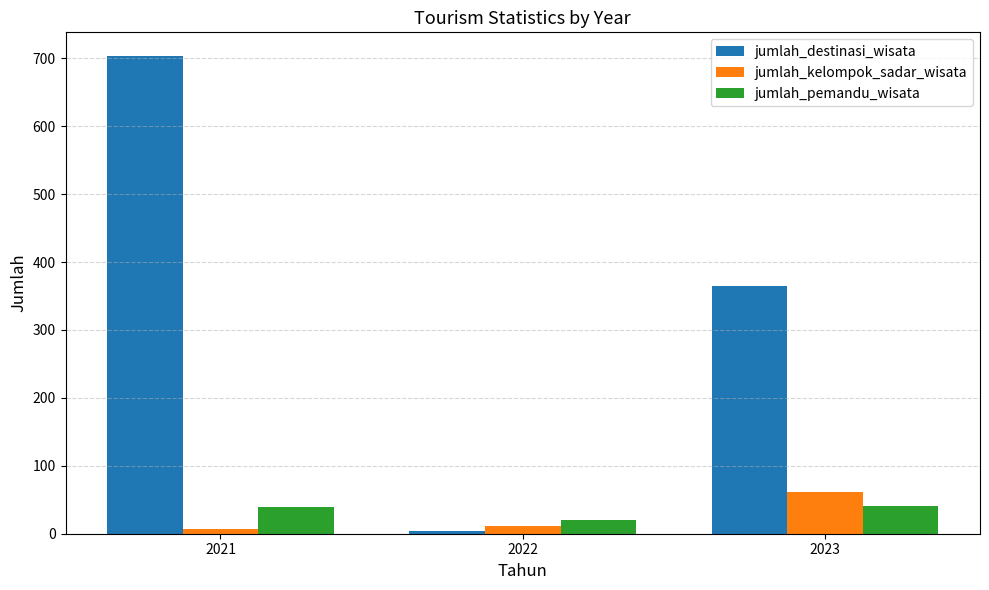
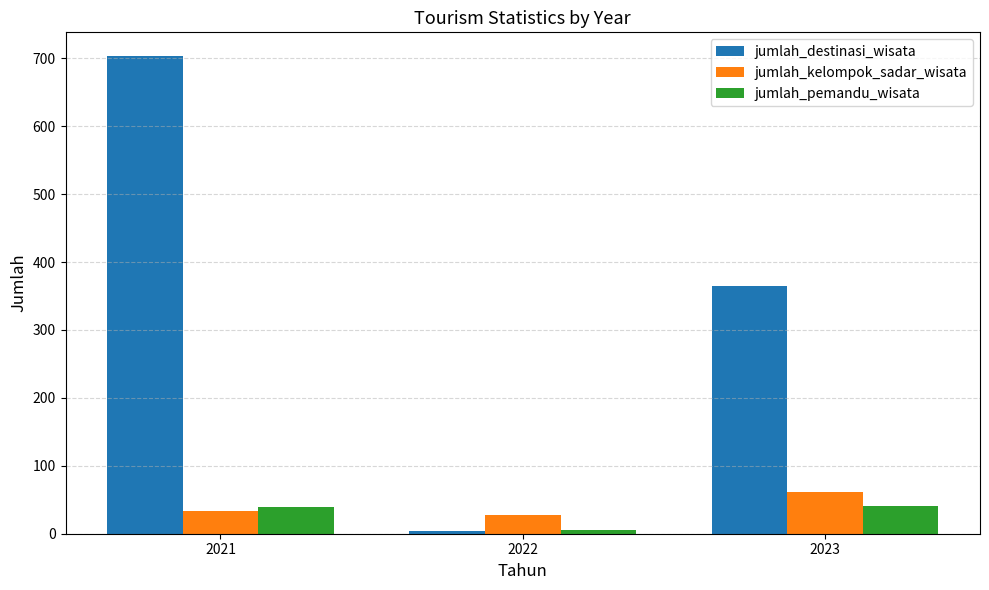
jumlah_kelompok_sadar_wisata, 2021: 10 -> 30
jumlah_kelompok_sadar_wisata, 2022: 10 -> 30
jumlah_pemandu_wisata, 2022: 20 -> 10
